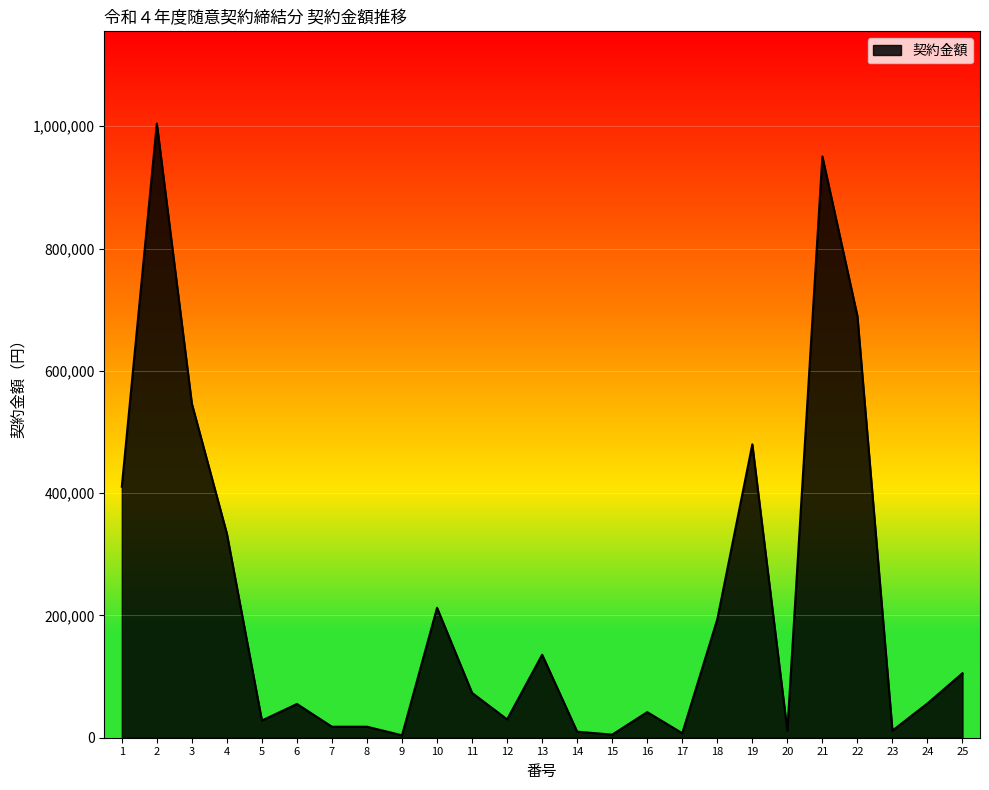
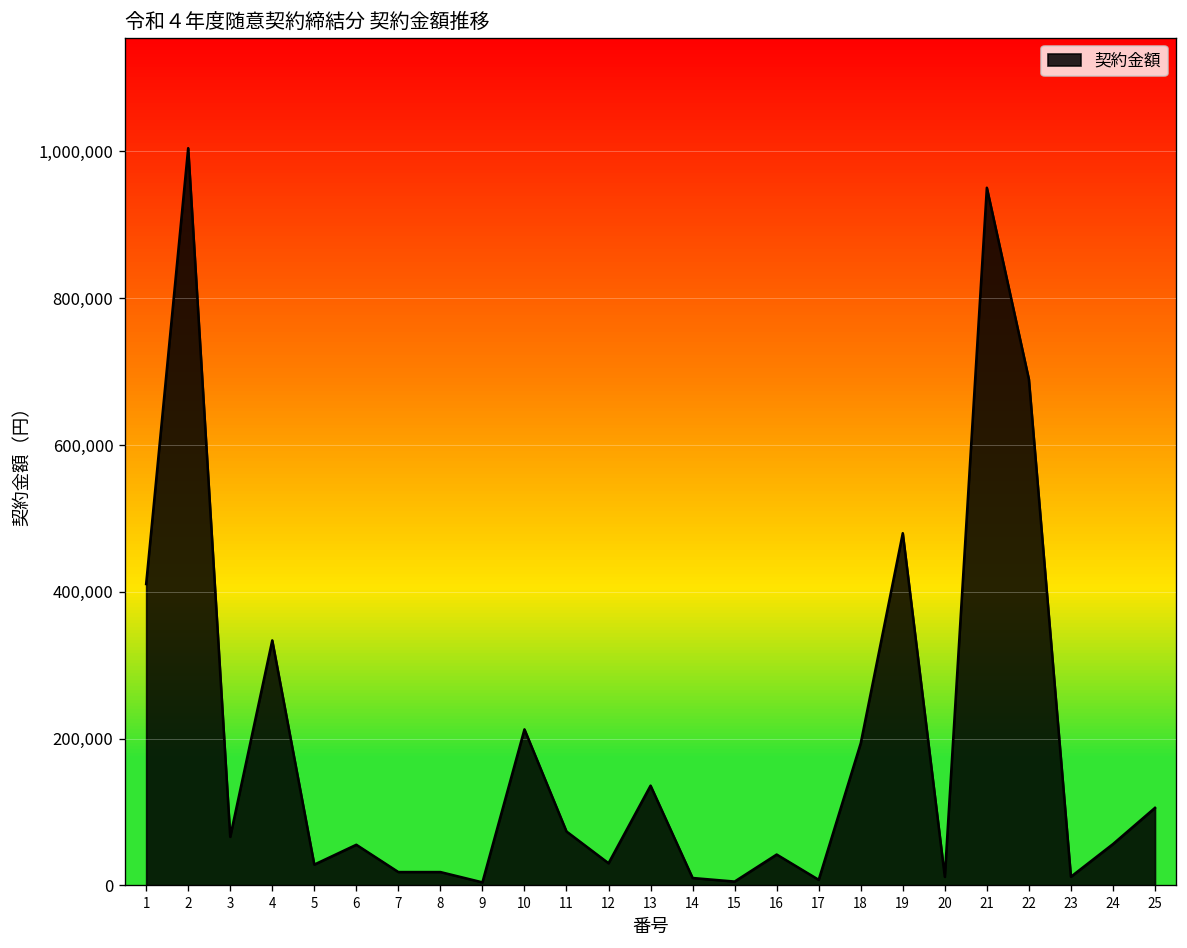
3: 550,000 -> 70,000
